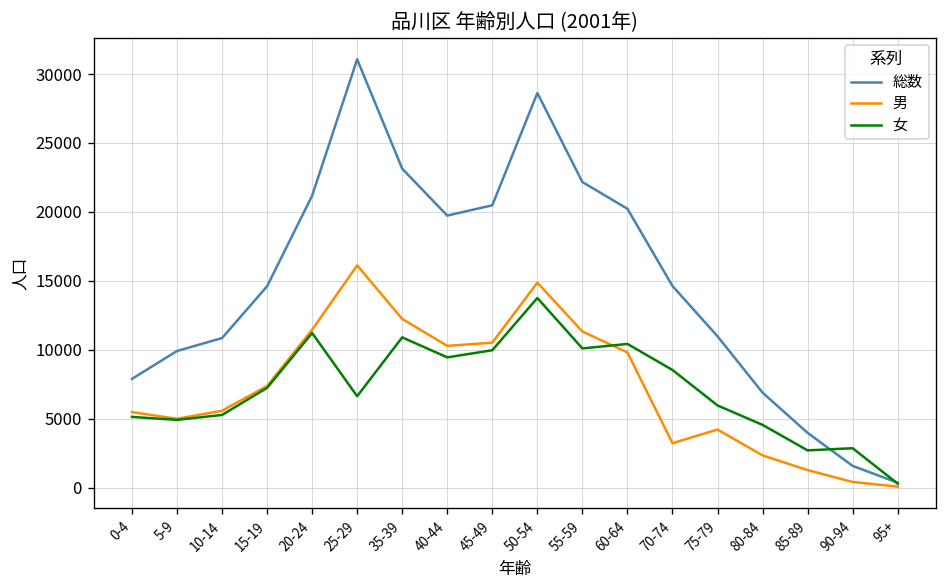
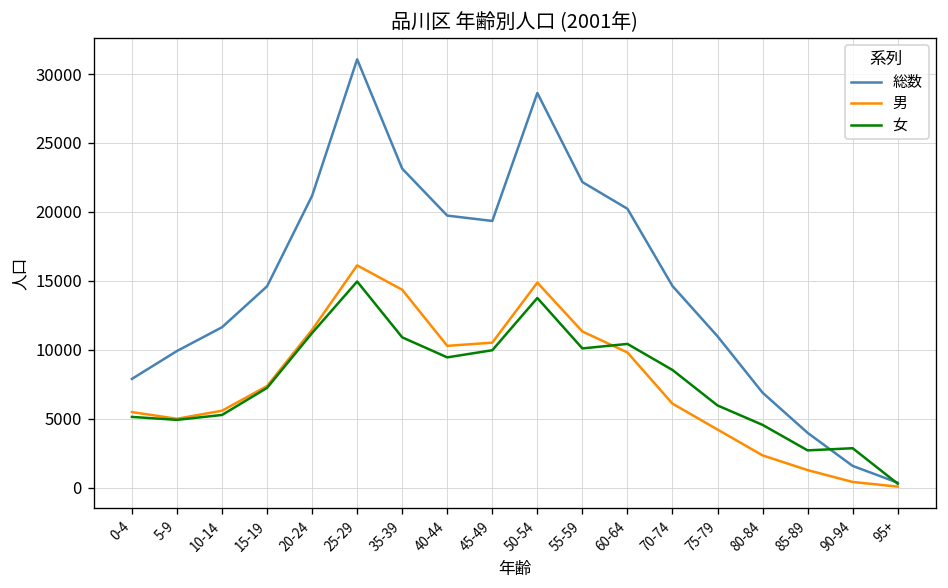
総数, 10-14: 10800 -> 11600
女, 25-29: 6600 -> 14900
男, 35-39: 12200 -> 14400
総数, 45-49: 20500 -> 19300
男, 70-74: 3200 -> 6100
